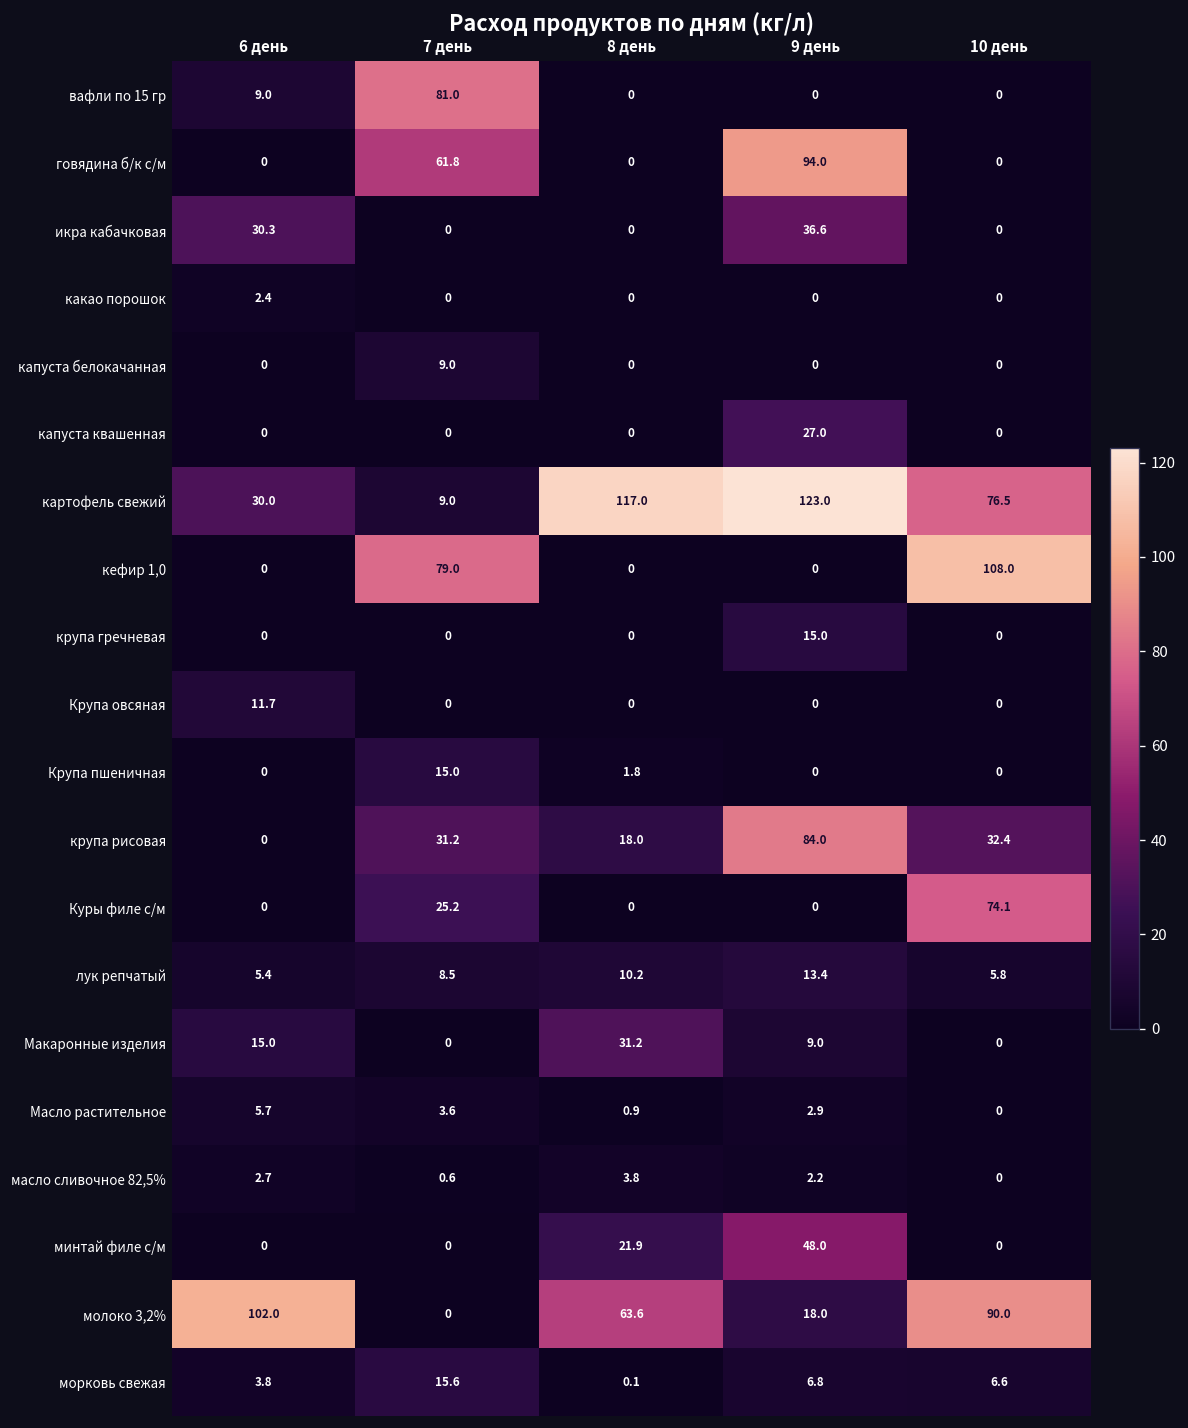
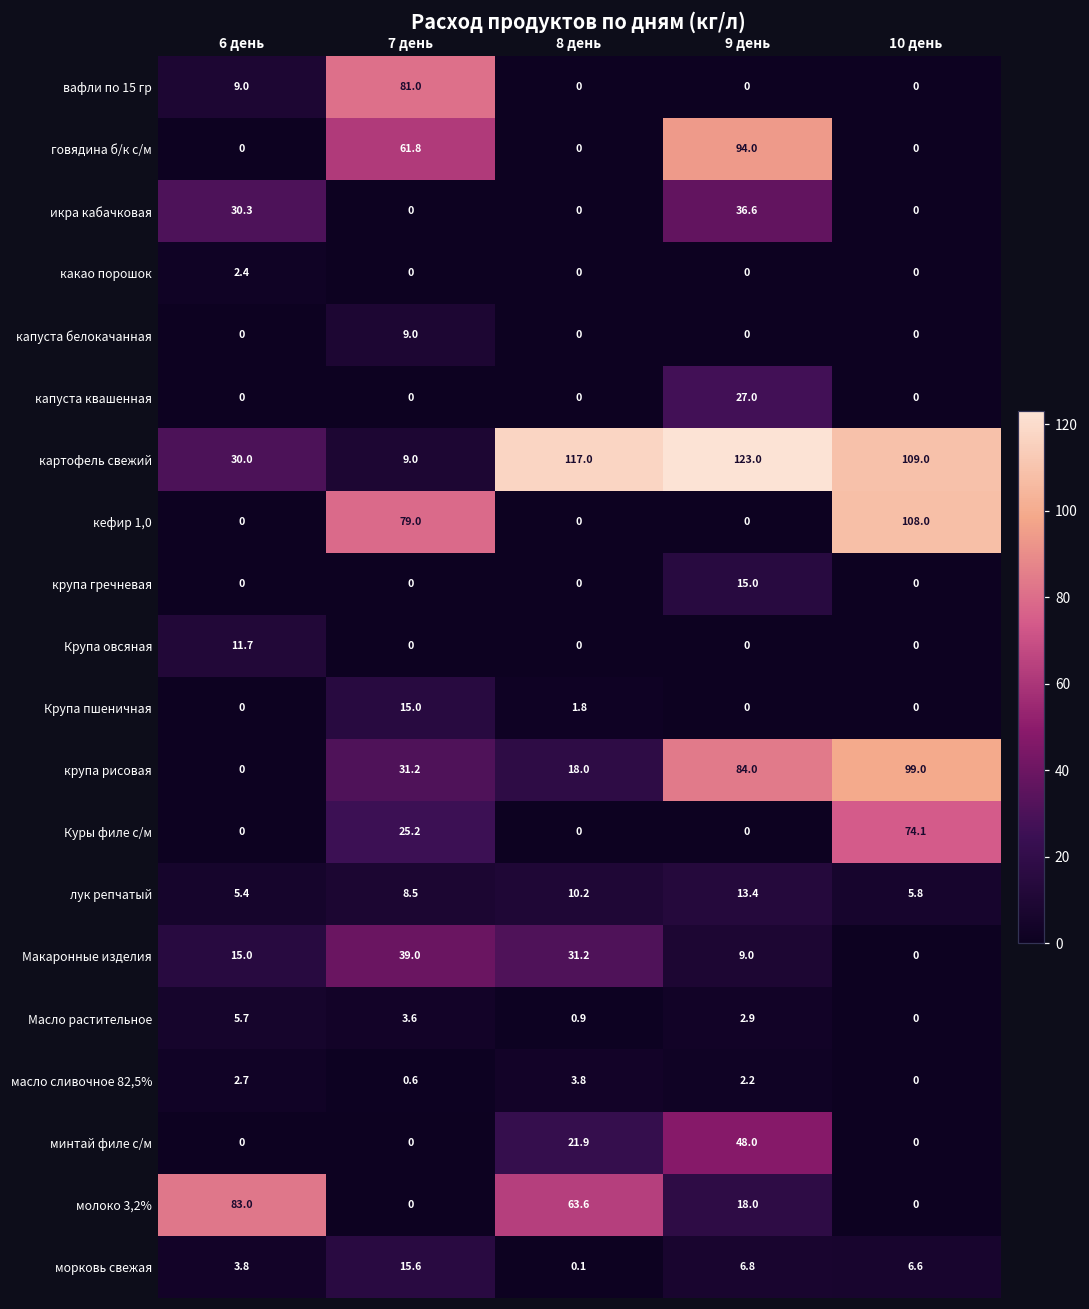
картофель свежий, 10 день: 76.5 -> 109.0
крупа рисовая, 10 день: 32.4 -> 99.0
Макаронные изделия, 7 день: 0 -> 39.0
молоко 3,2%, 6 день: 102.0 -> 83.0
молоко 3,2%, 10 день: 90.0 -> 0
